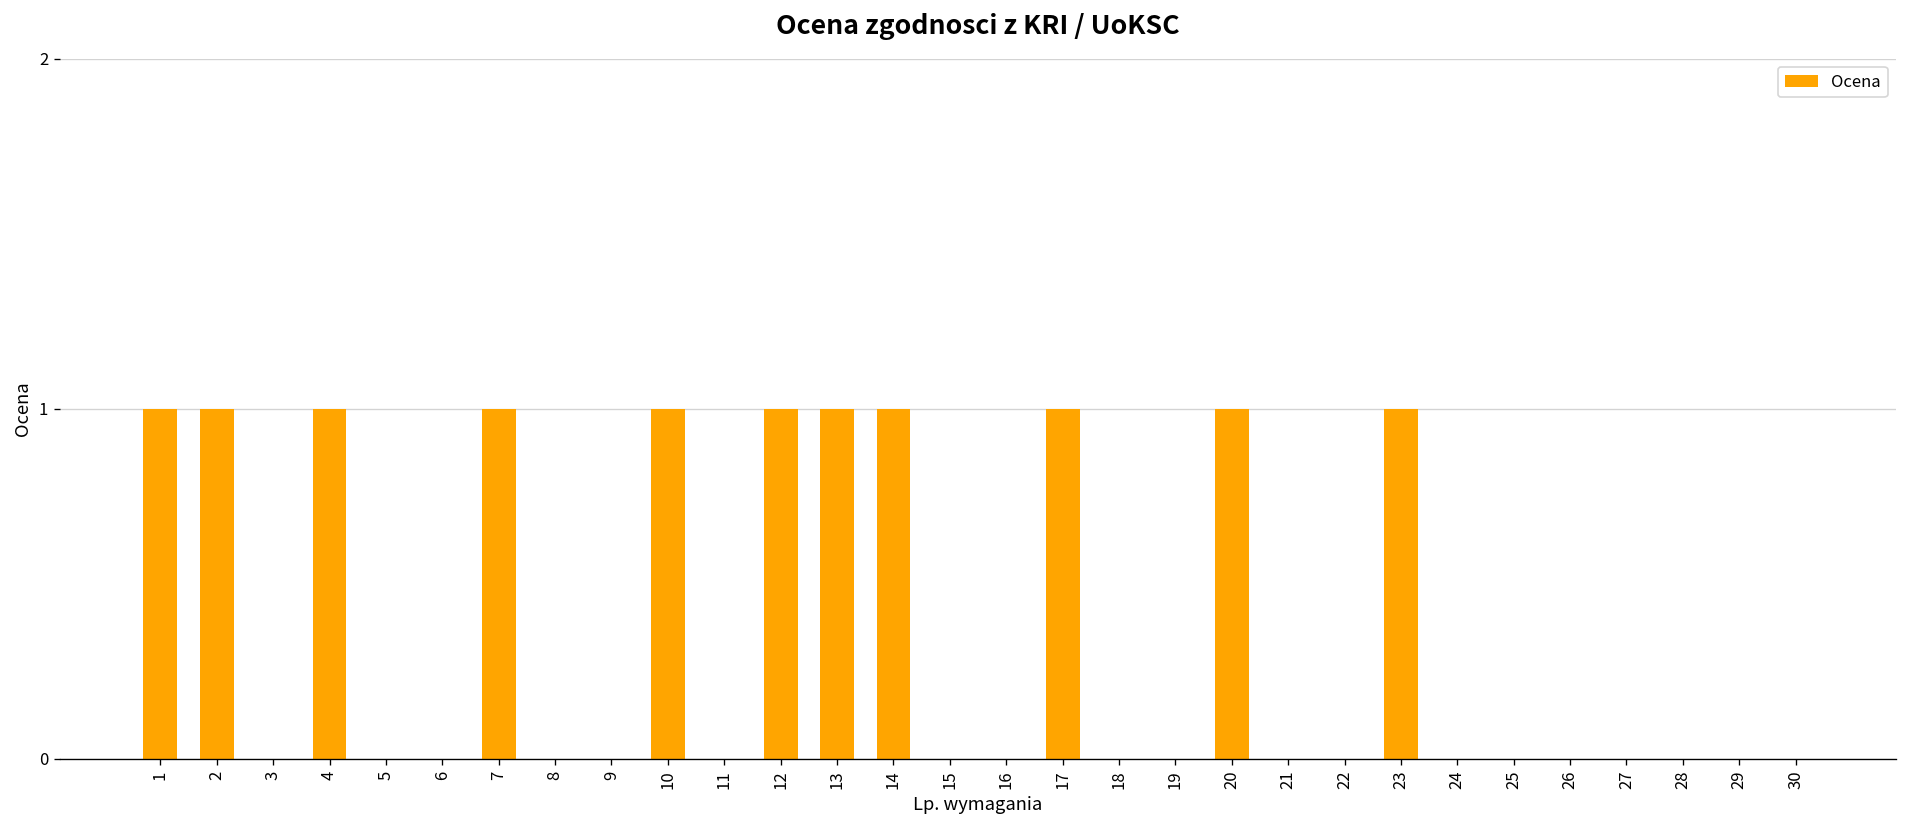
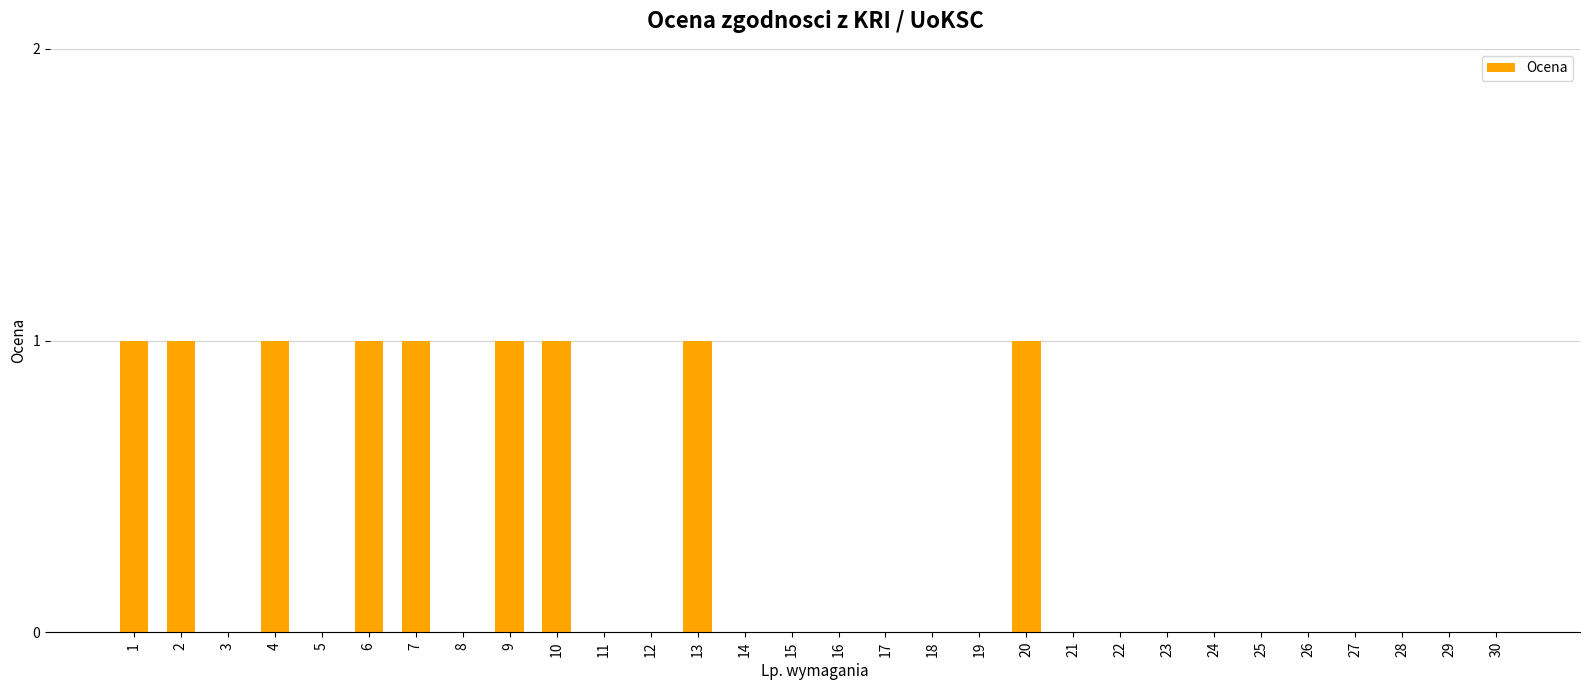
6: 0 -> 1
9: 0 -> 1
12: 1 -> 0
14: 1 -> 0
17: 1 -> 0
23: 1 -> 0
